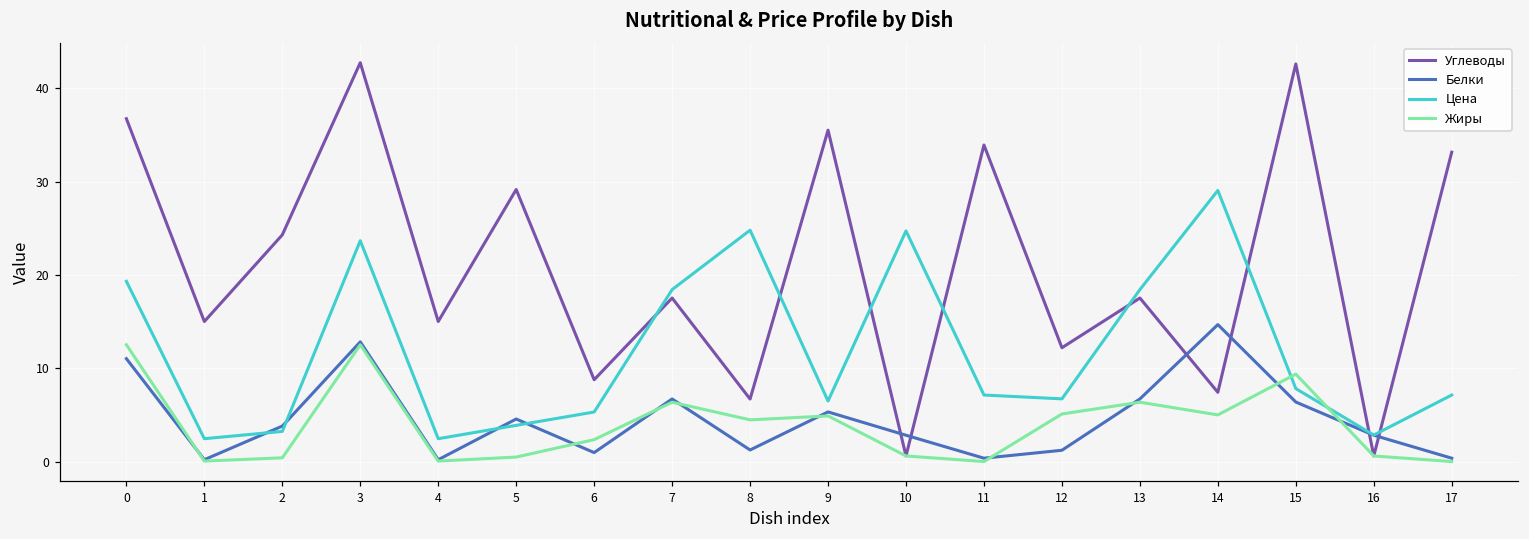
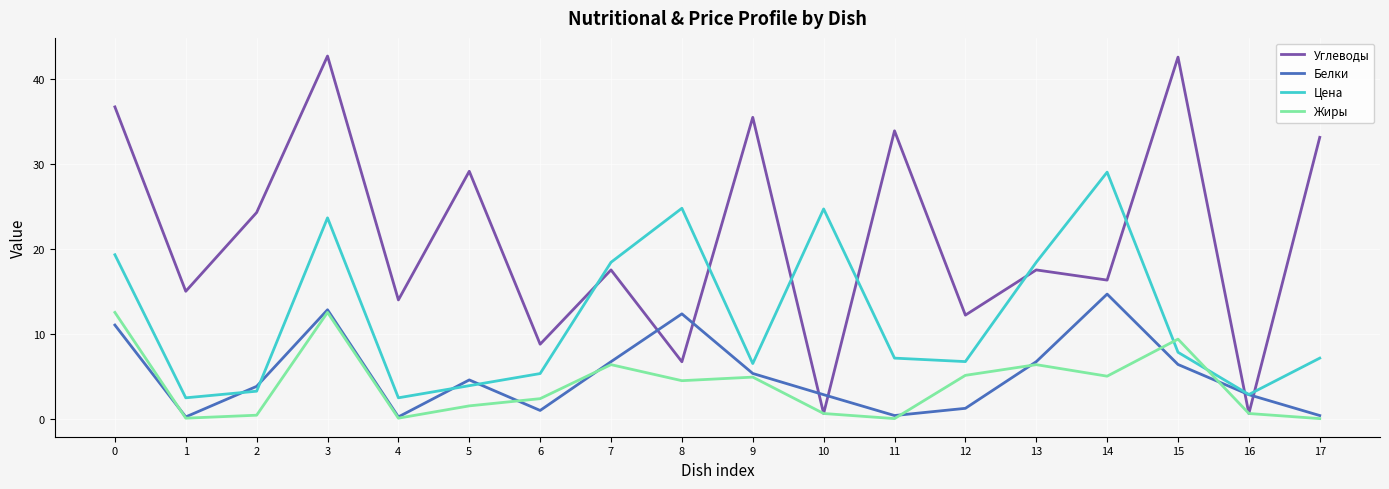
Углеводы, 4: 15 -> 14
Жиры, 5: 0 -> 2
Белки, 8: 1 -> 12
Углеводы, 14: 7 -> 16
